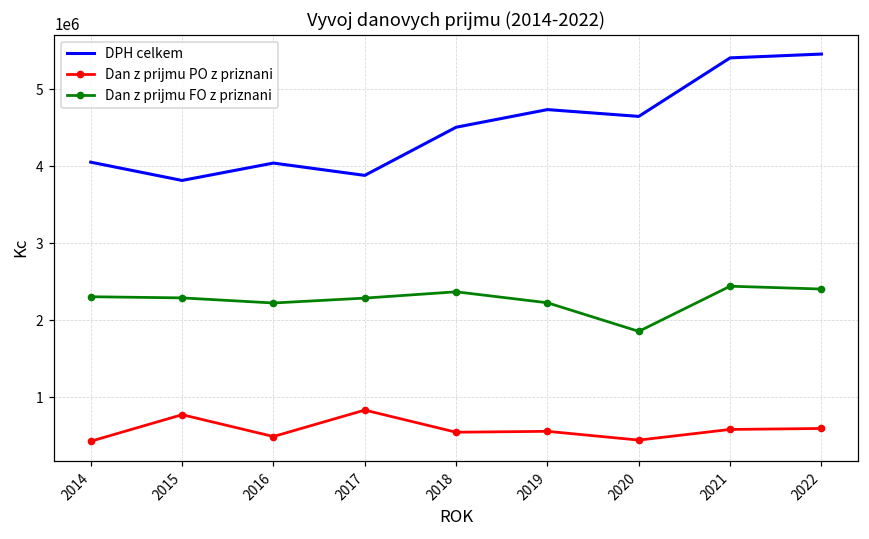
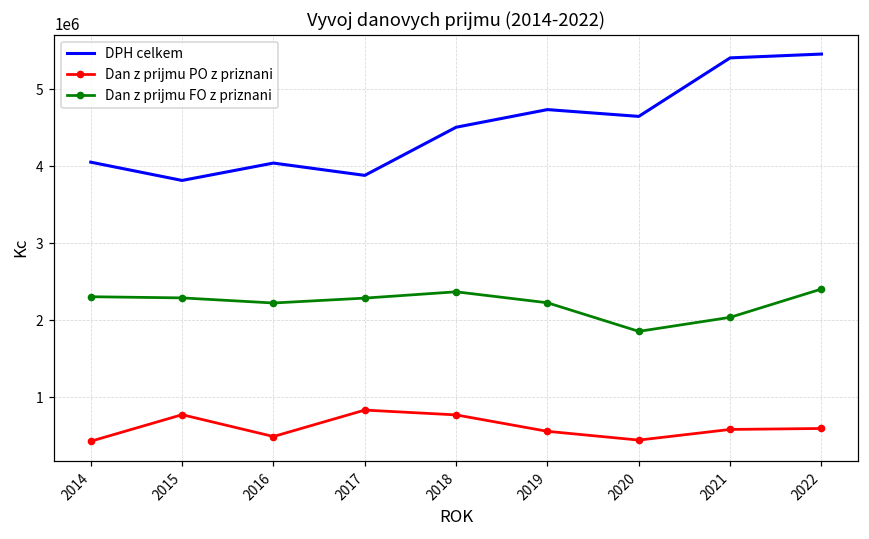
Dan z prijmu PO z priznani, 2018: 500000 -> 800000
Dan z prijmu FO z priznani, 2021: 2400000 -> 2000000
